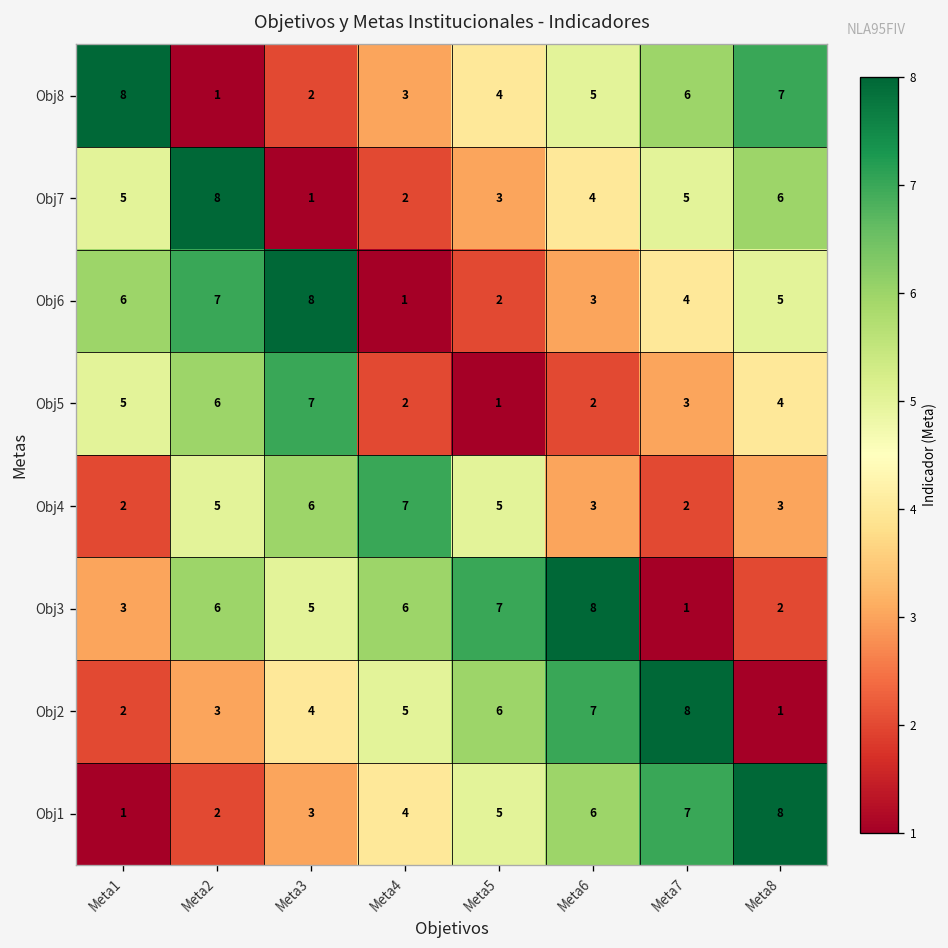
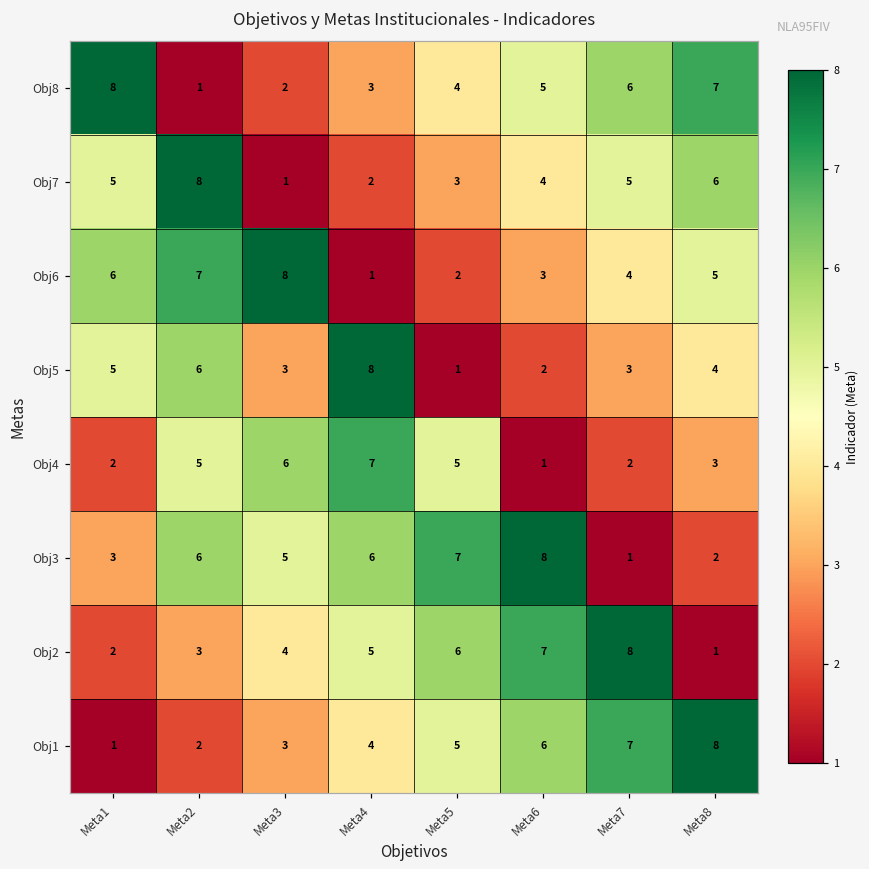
Obj5, Meta3: 7 -> 3
Obj5, Meta4: 2 -> 8
Obj4, Meta6: 3 -> 1
